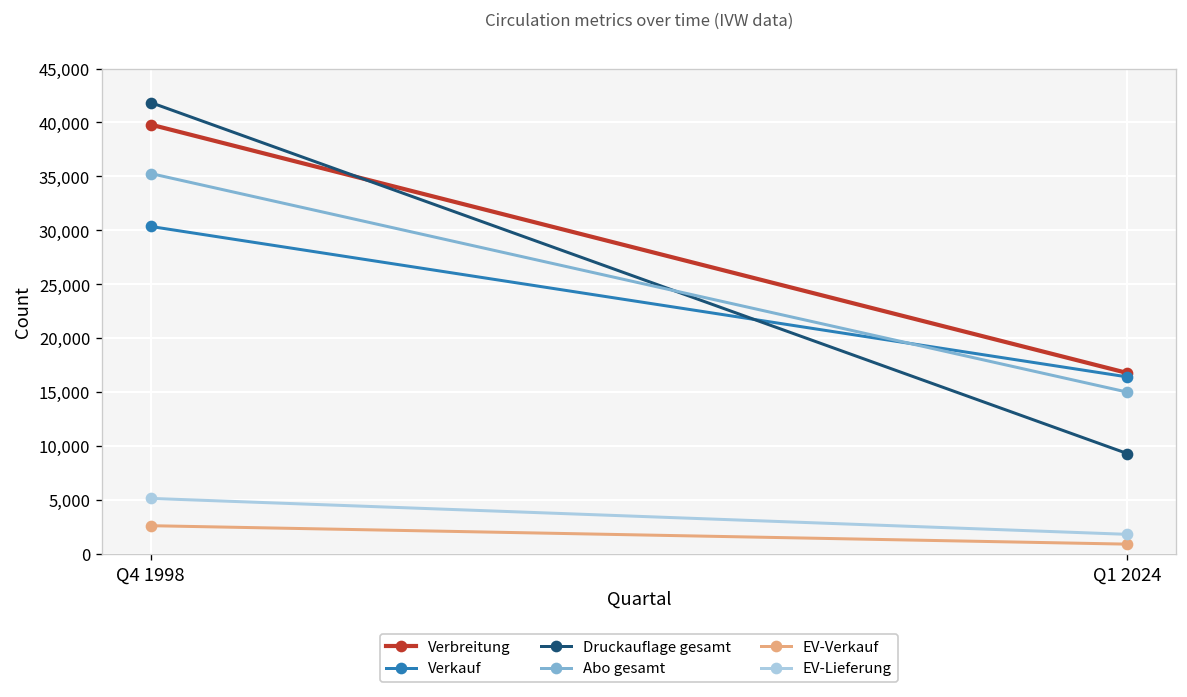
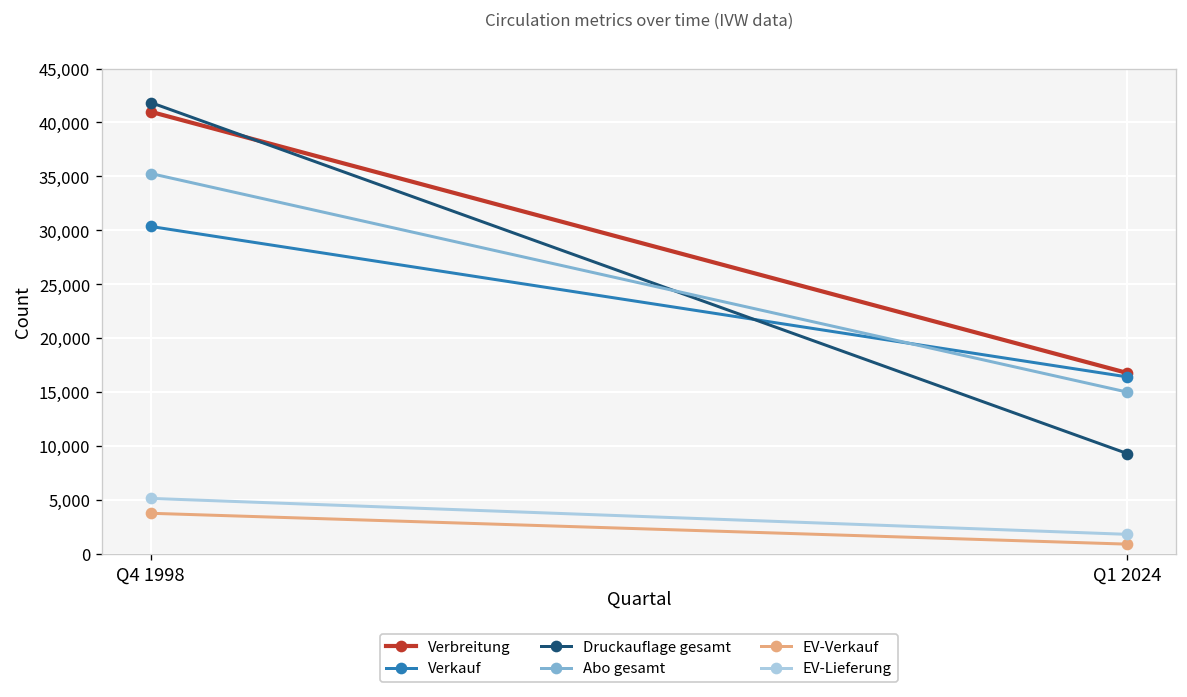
Verbreitung, Q4 1998: 40,000 -> 41,000
EV-Verkauf, Q4 1998: 3,000 -> 4,000
